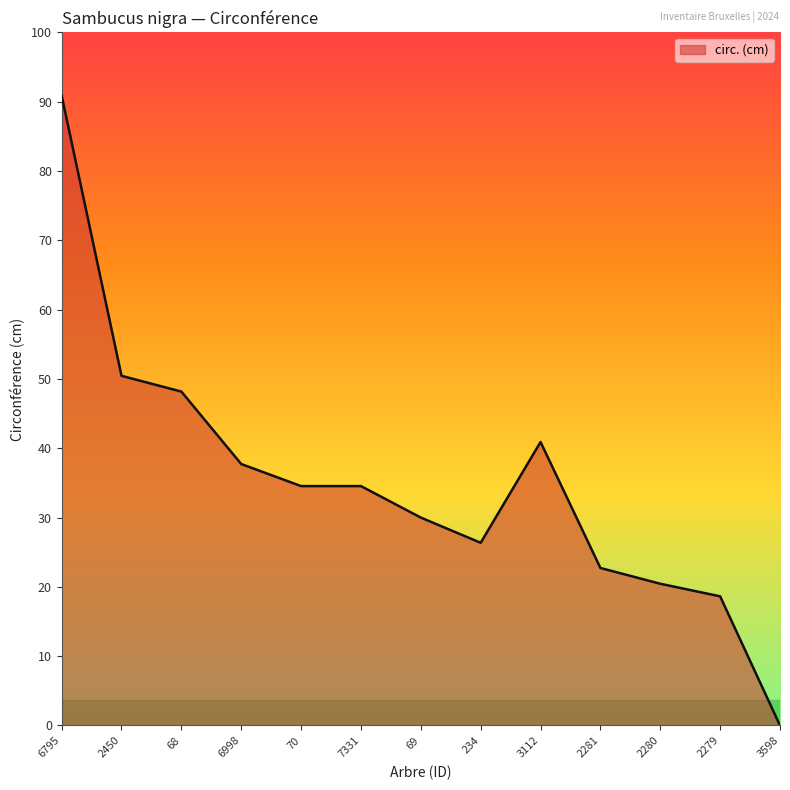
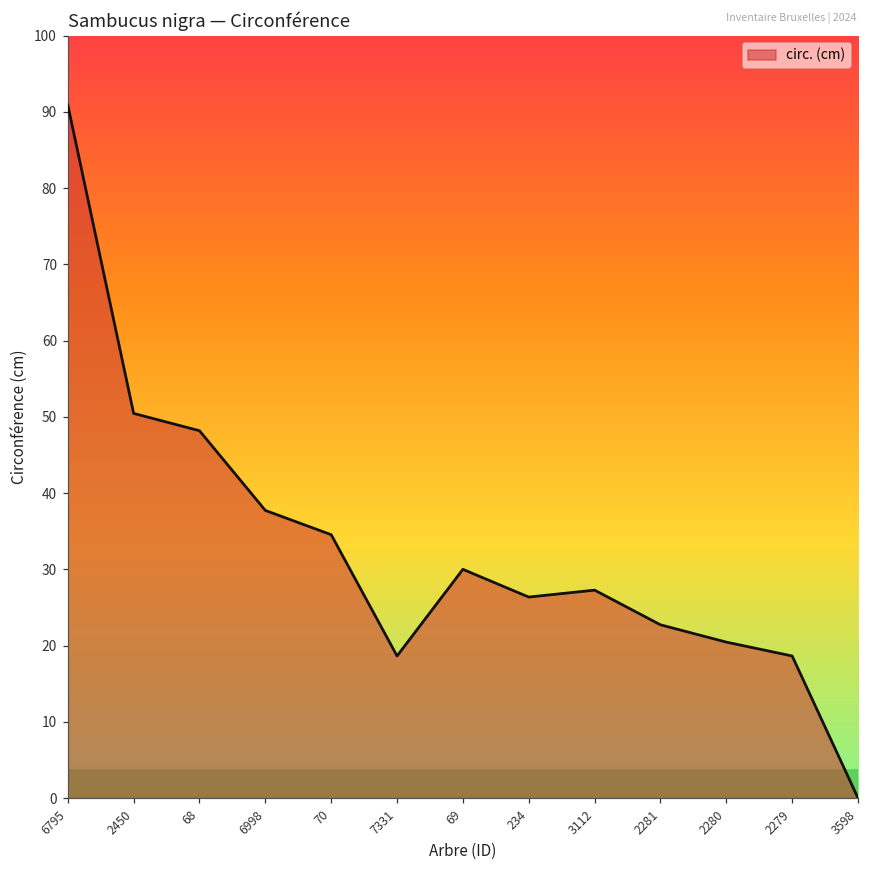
7331: 35 -> 19
3112: 41 -> 27
